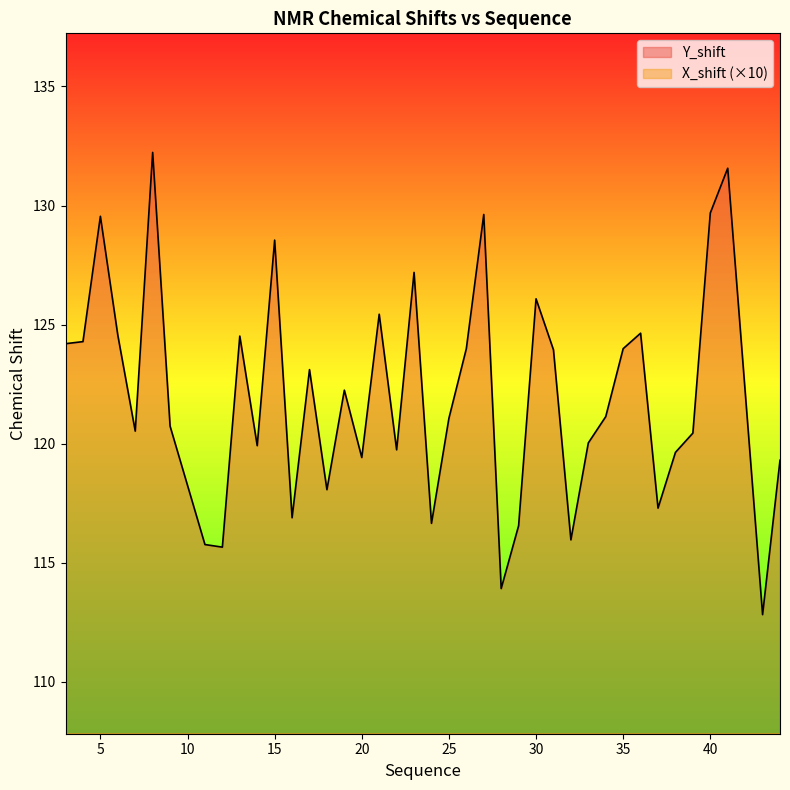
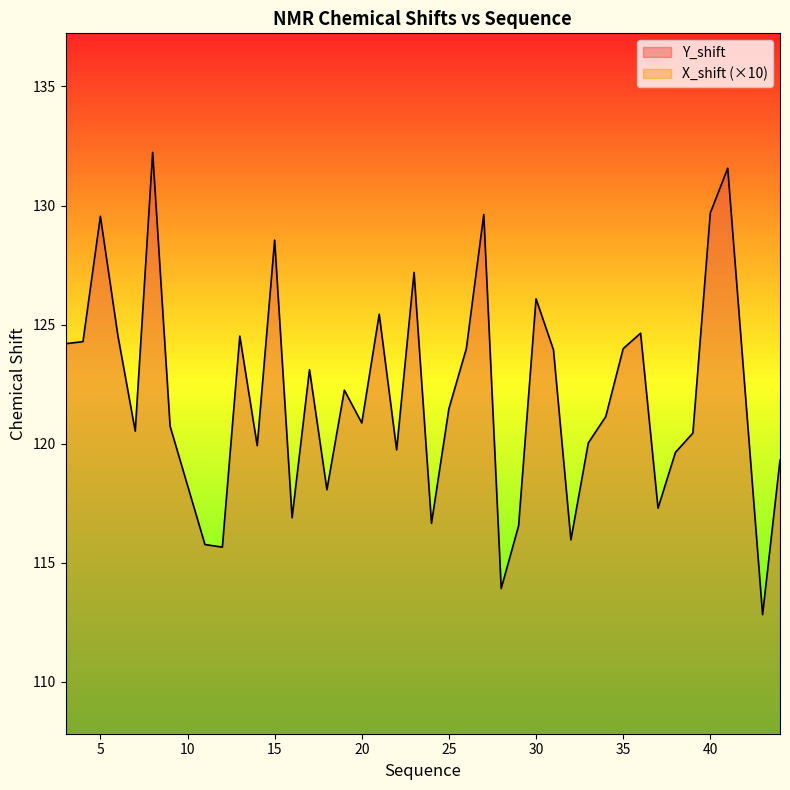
Y_shift, 20: 119.4 -> 120.9
Y_shift, 25: 121.1 -> 121.5
